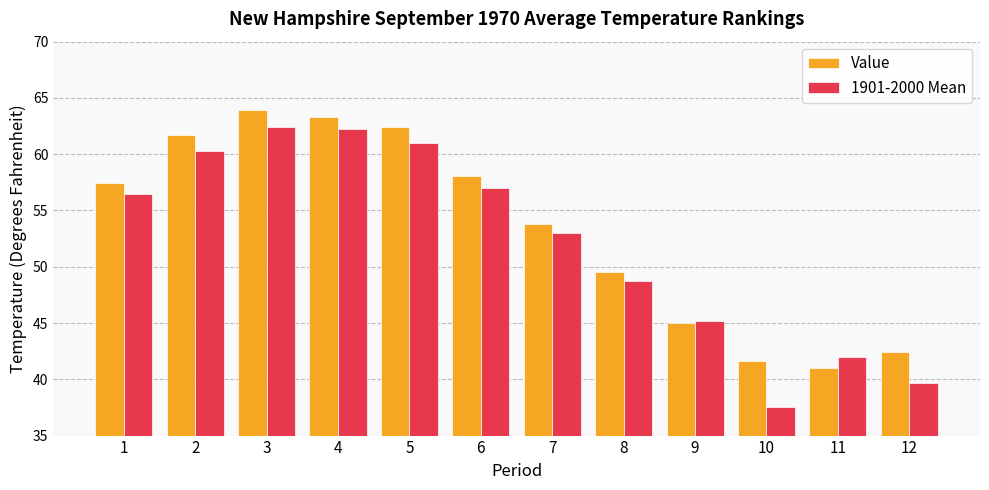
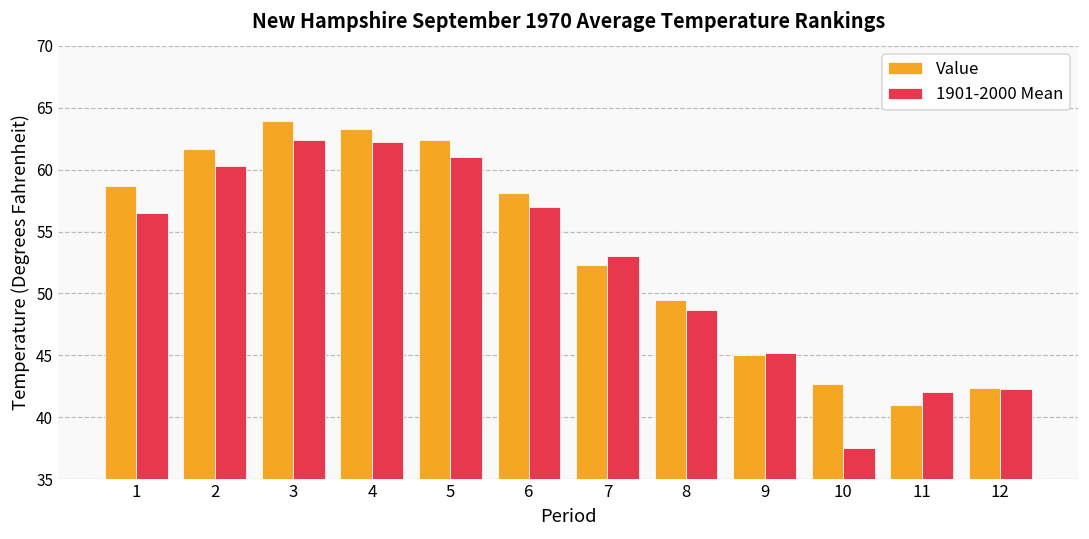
Value, 1: 57.4 -> 58.7
Value, 7: 53.8 -> 52.3
Value, 10: 41.6 -> 42.7
1901-2000 Mean, 12: 39.7 -> 42.3
